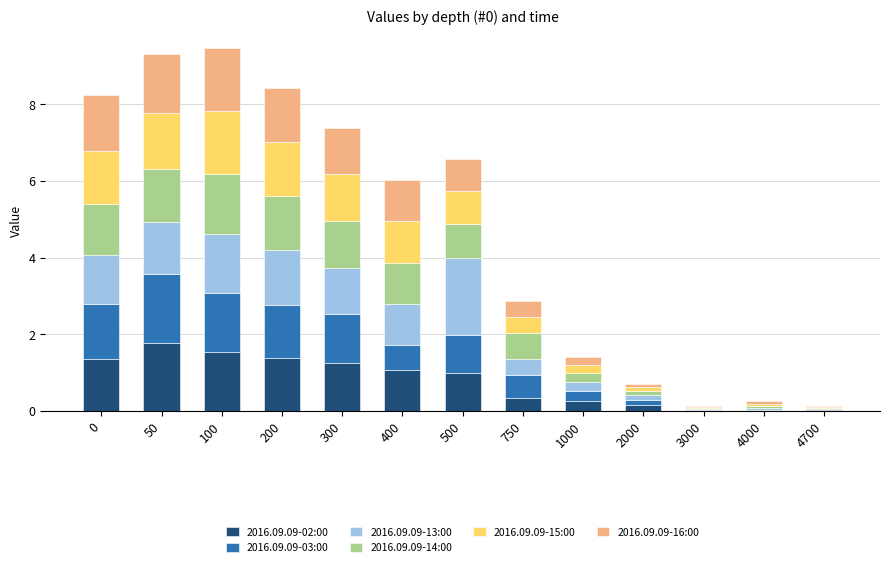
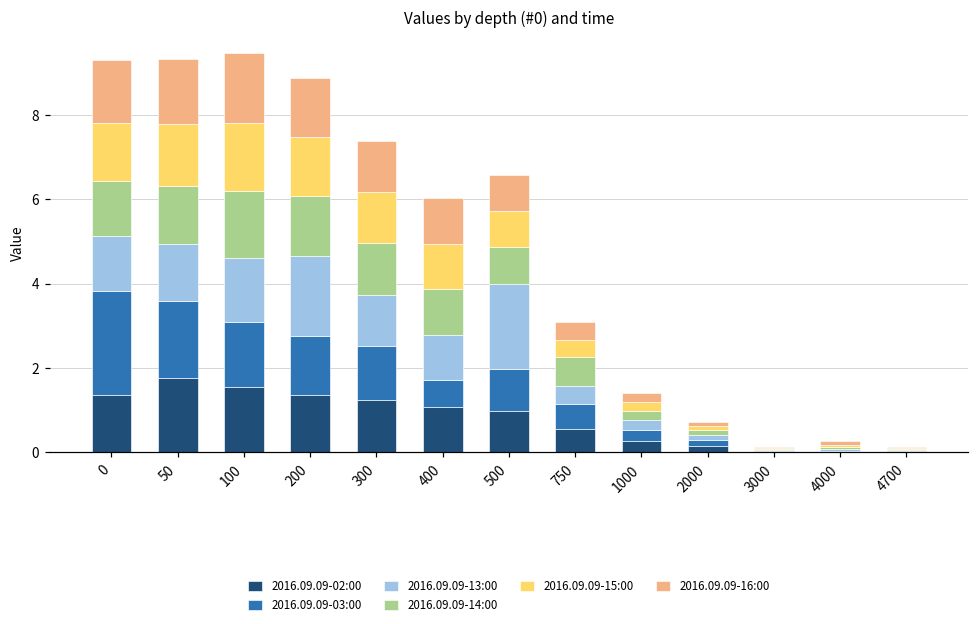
2016.09.09-03:00, 0: 1.4 -> 2.5
2016.09.09-13:00, 200: 1.4 -> 1.9
2016.09.09-02:00, 750: 0.4 -> 0.6
